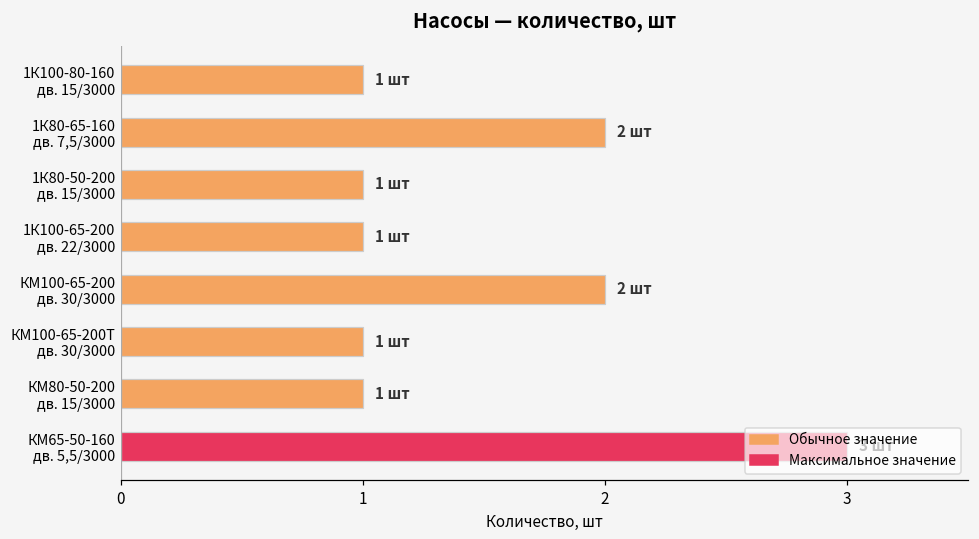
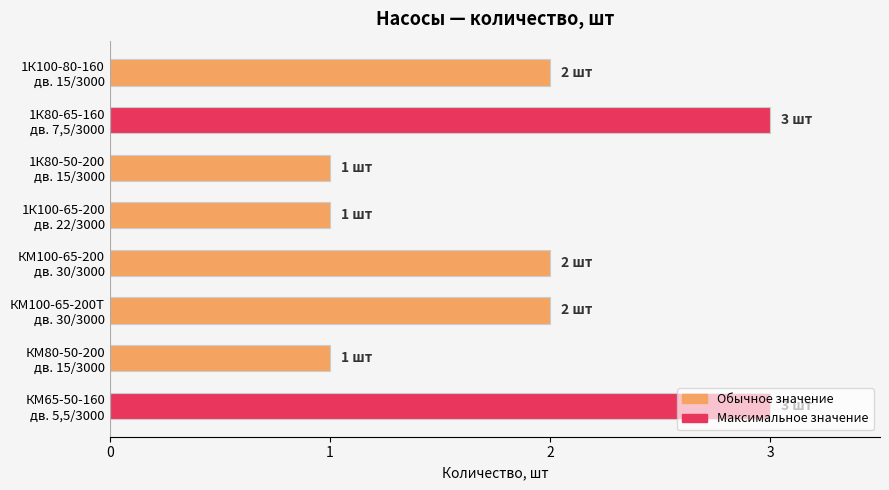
1К100-80-160 дв. 15/3000: 1 -> 2
1К80-65-160 дв. 7,5/3000: 2 -> 3
КМ100-65-200Т дв. 30/3000: 1 -> 2
